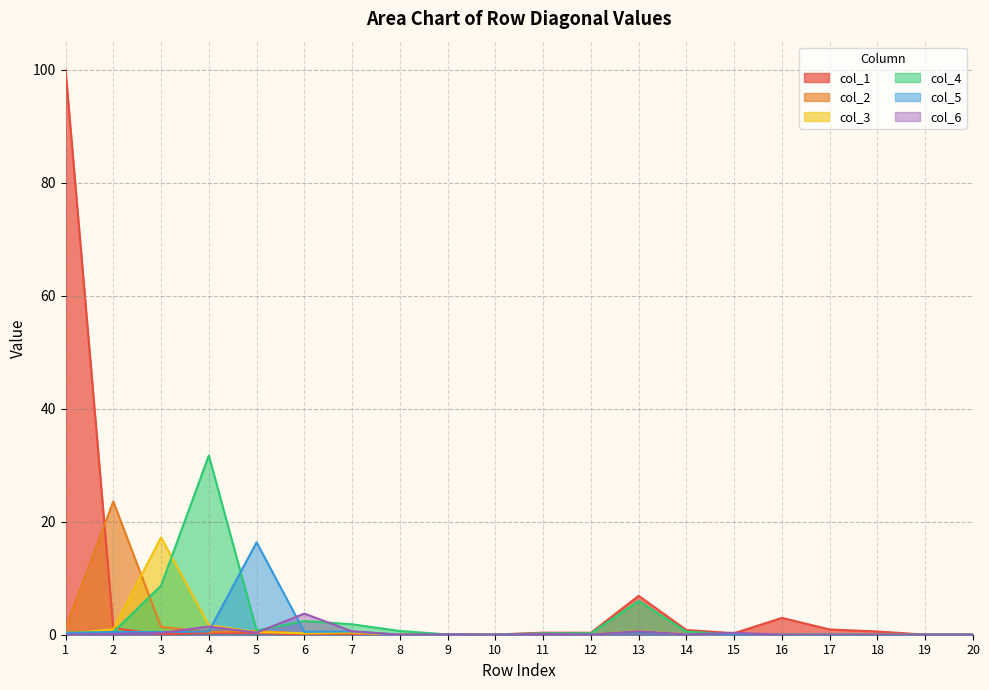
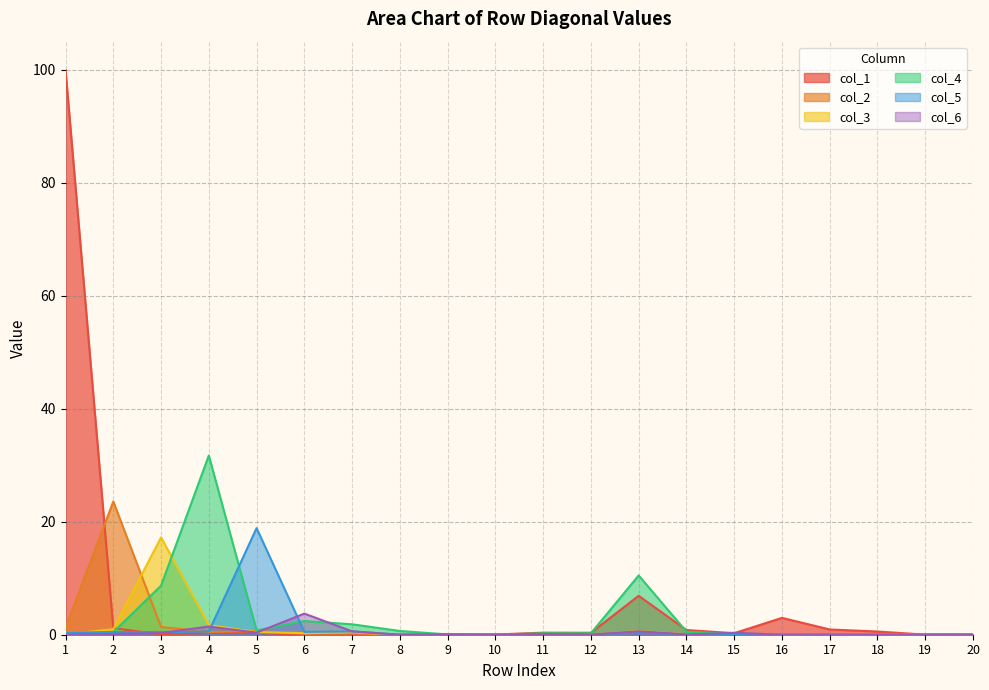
col_5, 5: 16 -> 19
col_4, 13: 6 -> 10
